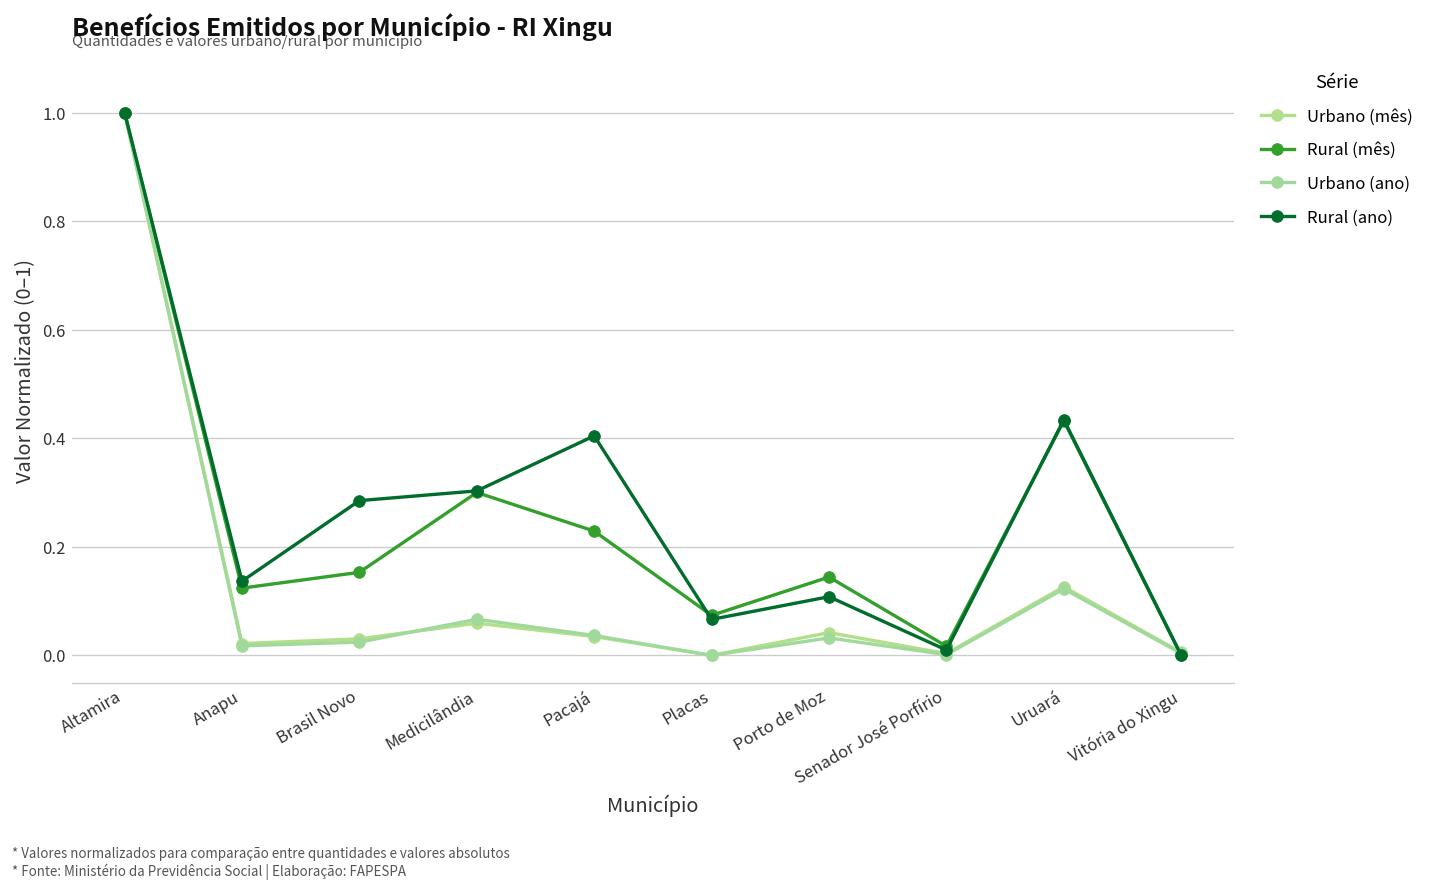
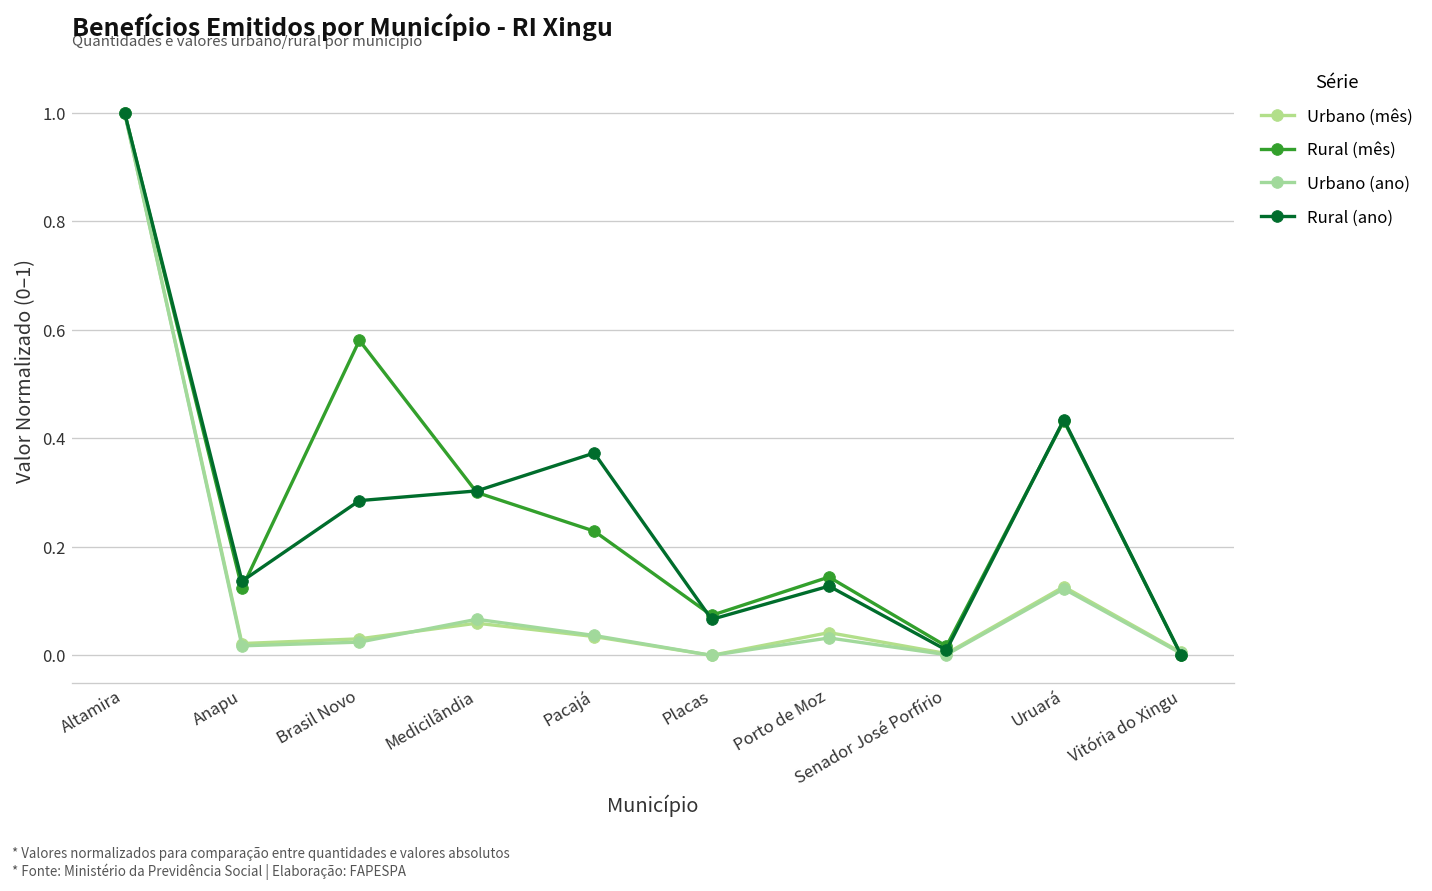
Rural (mês), Brasil Novo: 0.15 -> 0.58
Rural (ano), Pacajá: 0.40 -> 0.37
Rural (ano), Porto de Moz: 0.11 -> 0.13
